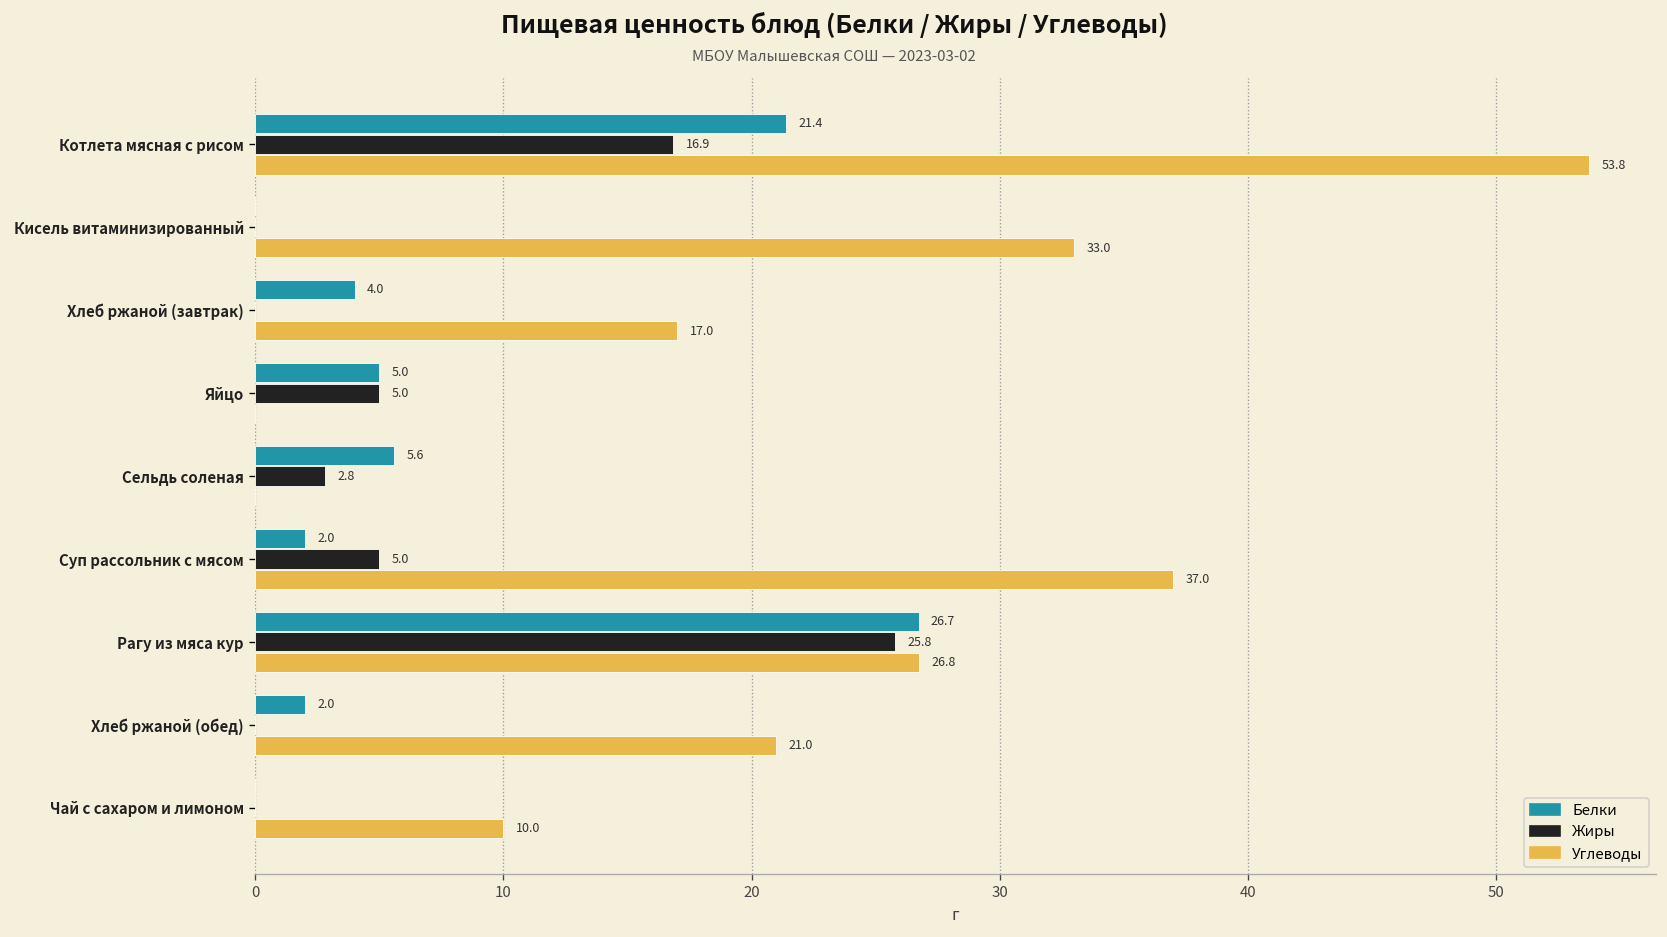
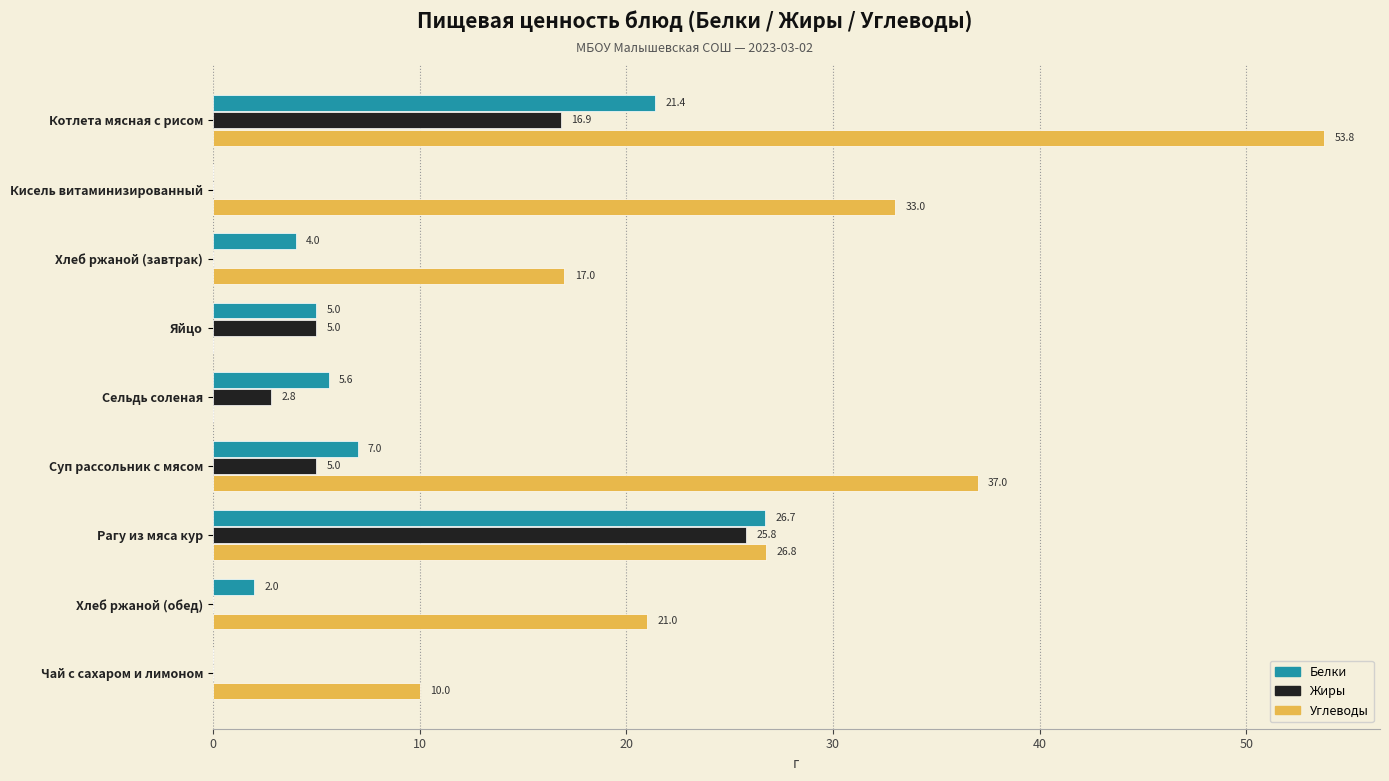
Белки, Суп рассольник с мясом: 2.0 -> 7.0
